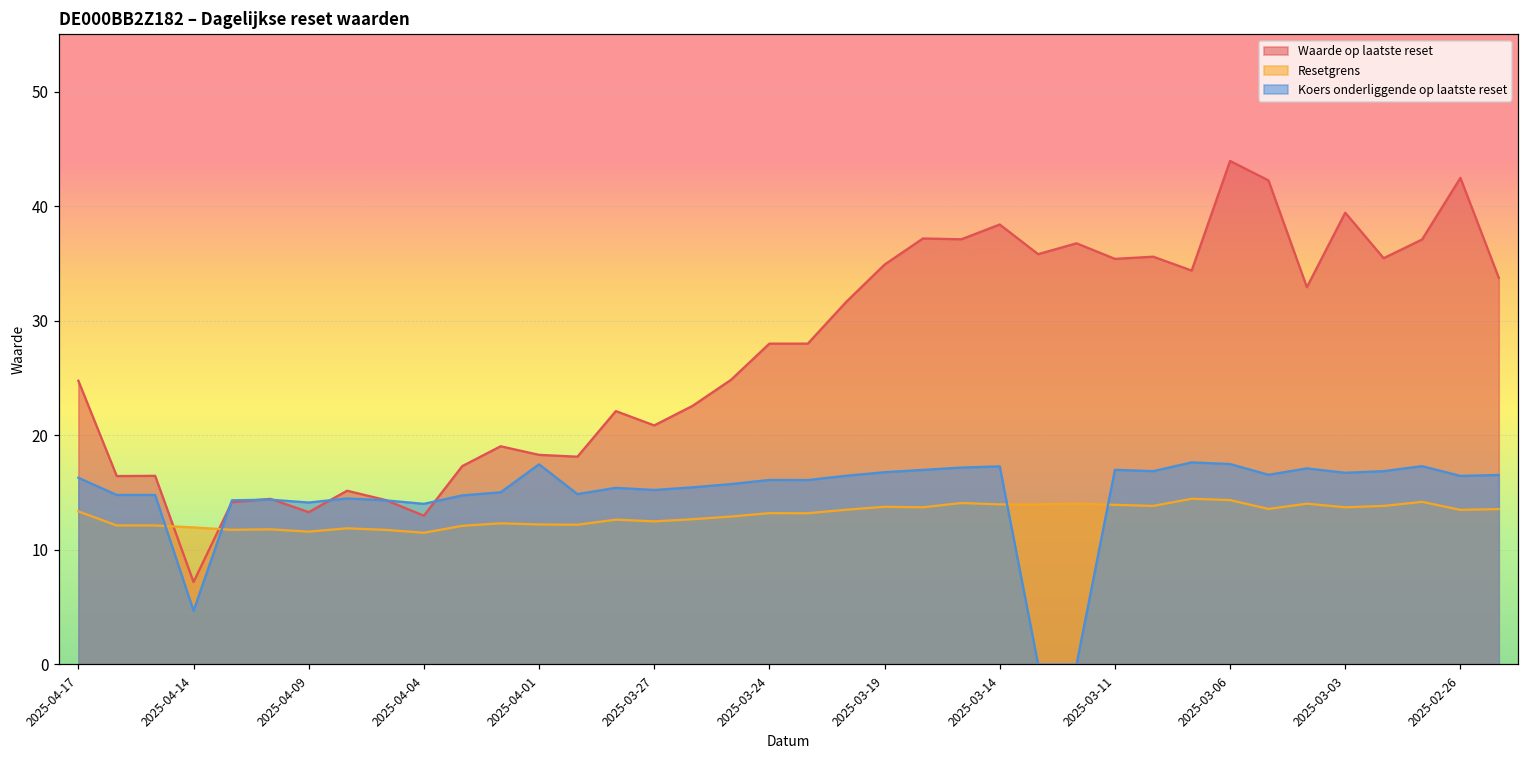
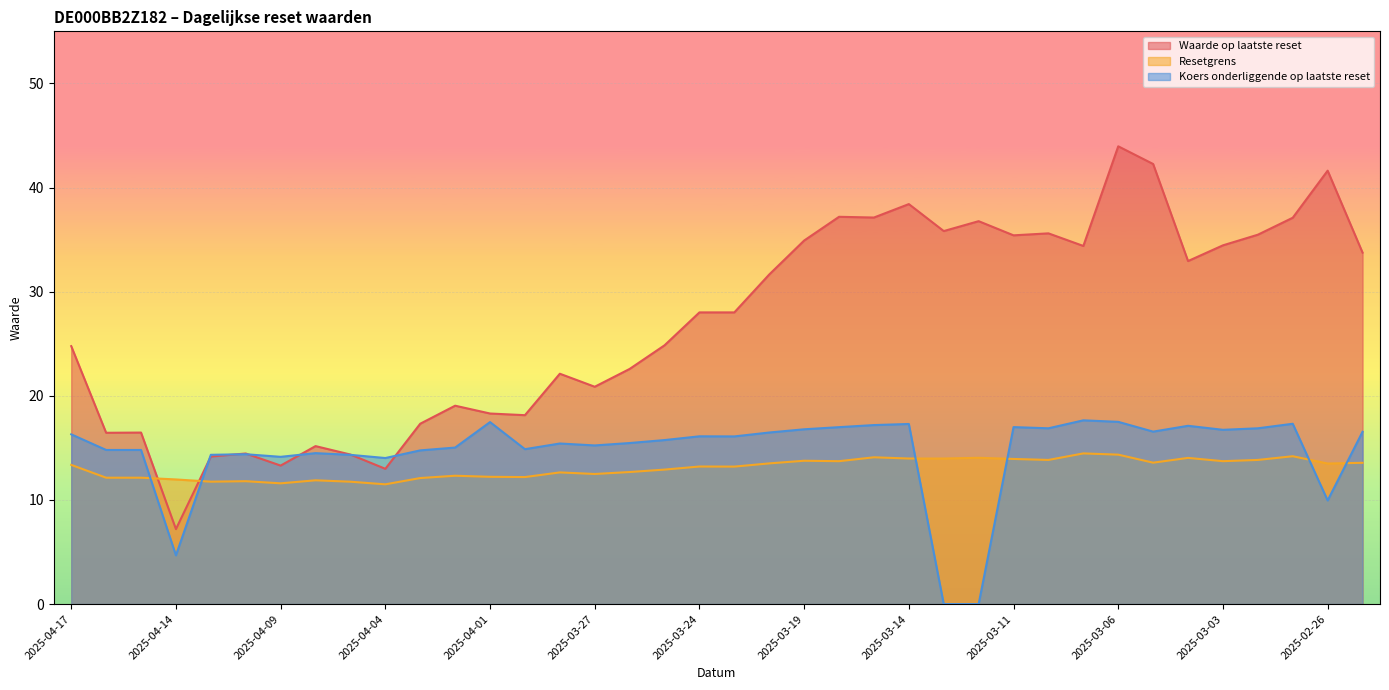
Waarde op laatste reset, 2025-03-03: 39.4 -> 34.5
Waarde op laatste reset, 2025-02-26: 42.5 -> 41.6
Koers onderliggende op laatste reset, 2025-02-26: 16.5 -> 10.0
